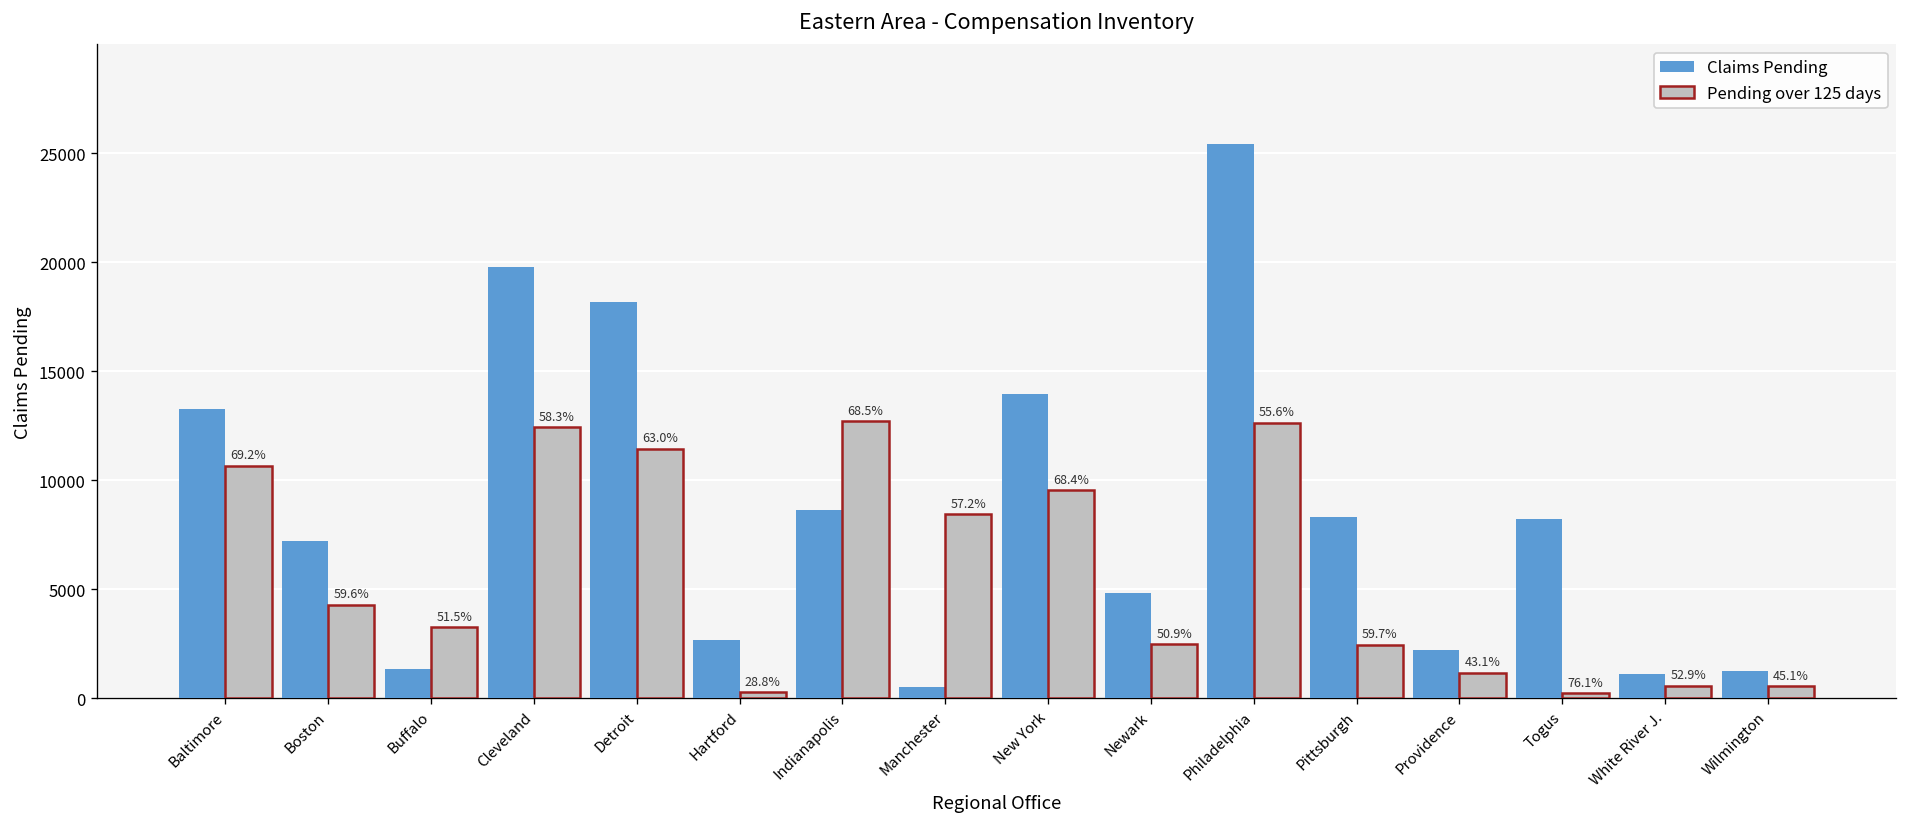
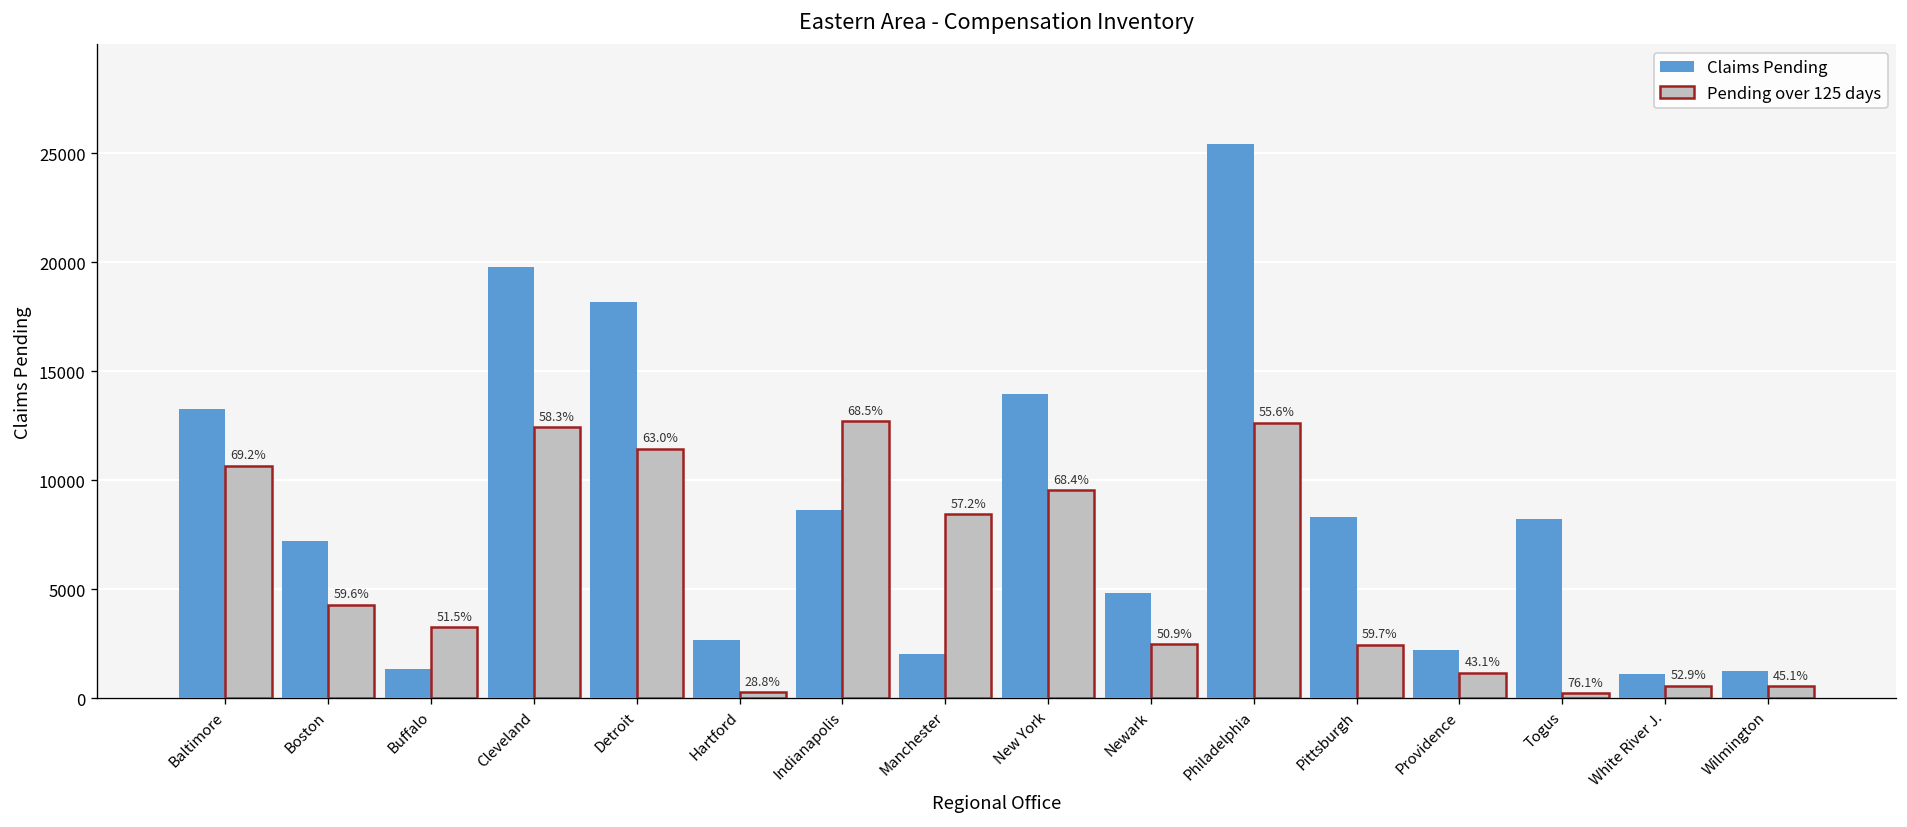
Claims Pending, Manchester: 500 -> 2000
